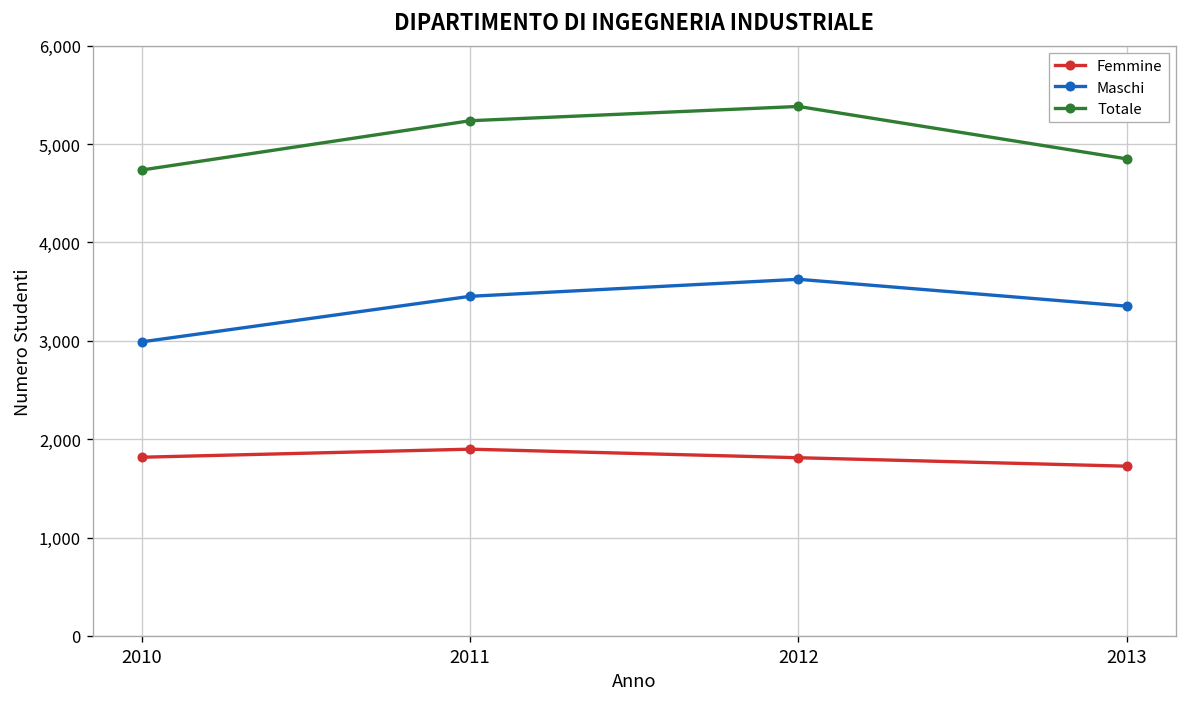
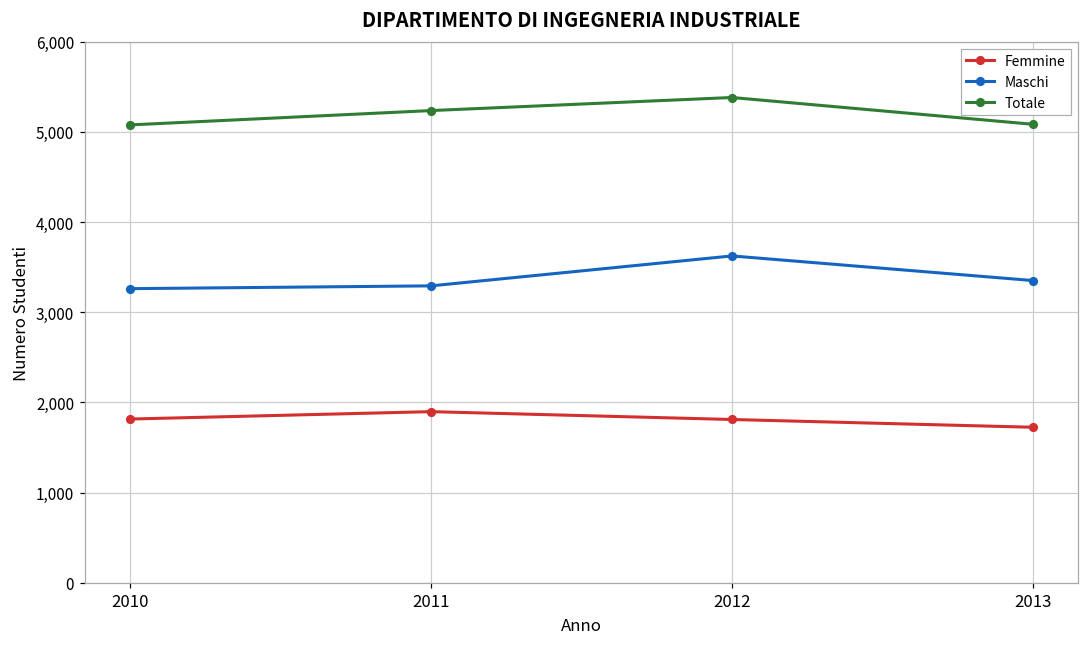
Maschi, 2010: 3,000 -> 3,300
Totale, 2010: 4,700 -> 5,100
Maschi, 2011: 3,500 -> 3,300
Totale, 2013: 4,800 -> 5,100
